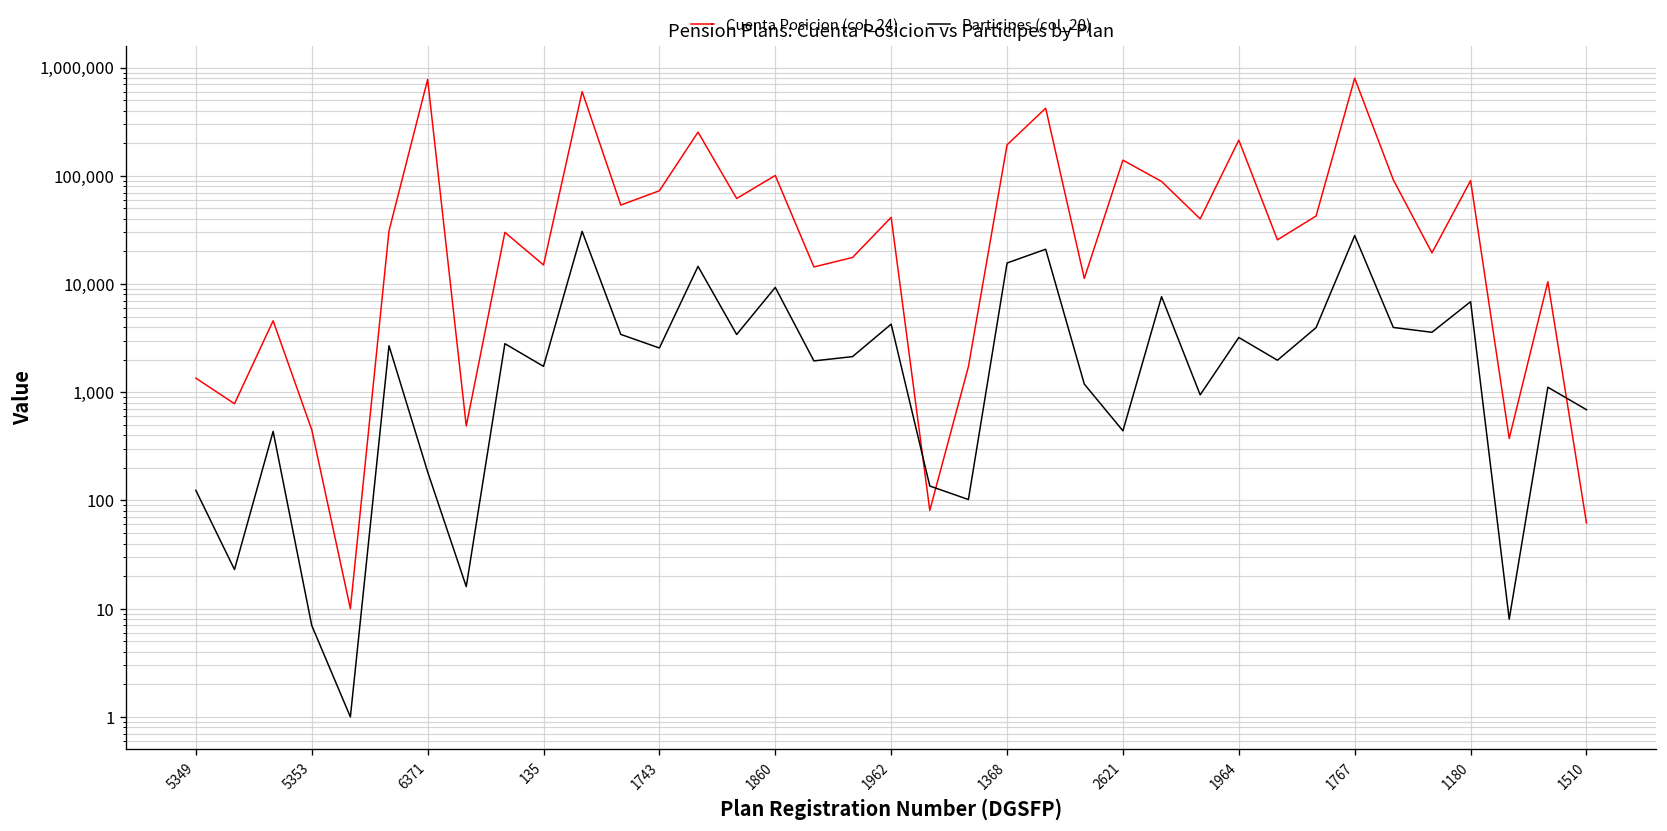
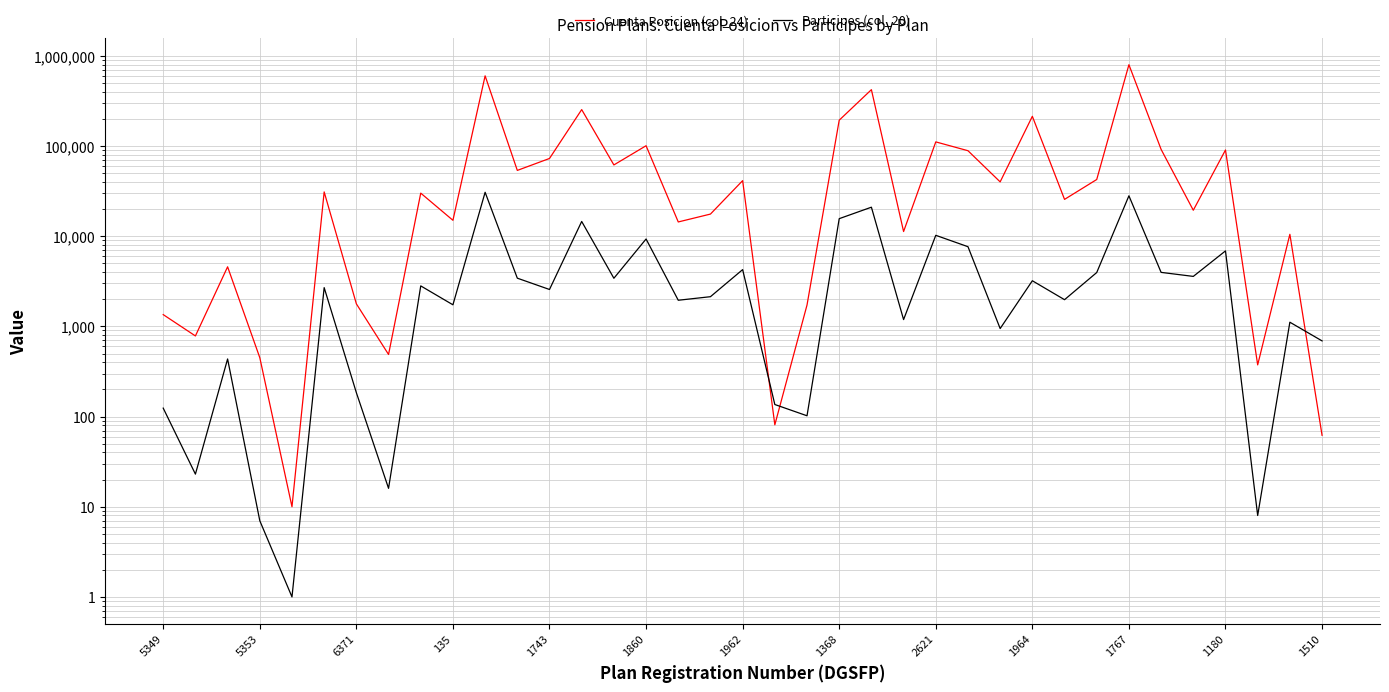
Cuenta Posicion (col_24), 6371: 800,000 -> 1,800
Cuenta Posicion (col_24), 2621: 140,000 -> 110,000
Participes (col_20), 2621: 400 -> 10,000
